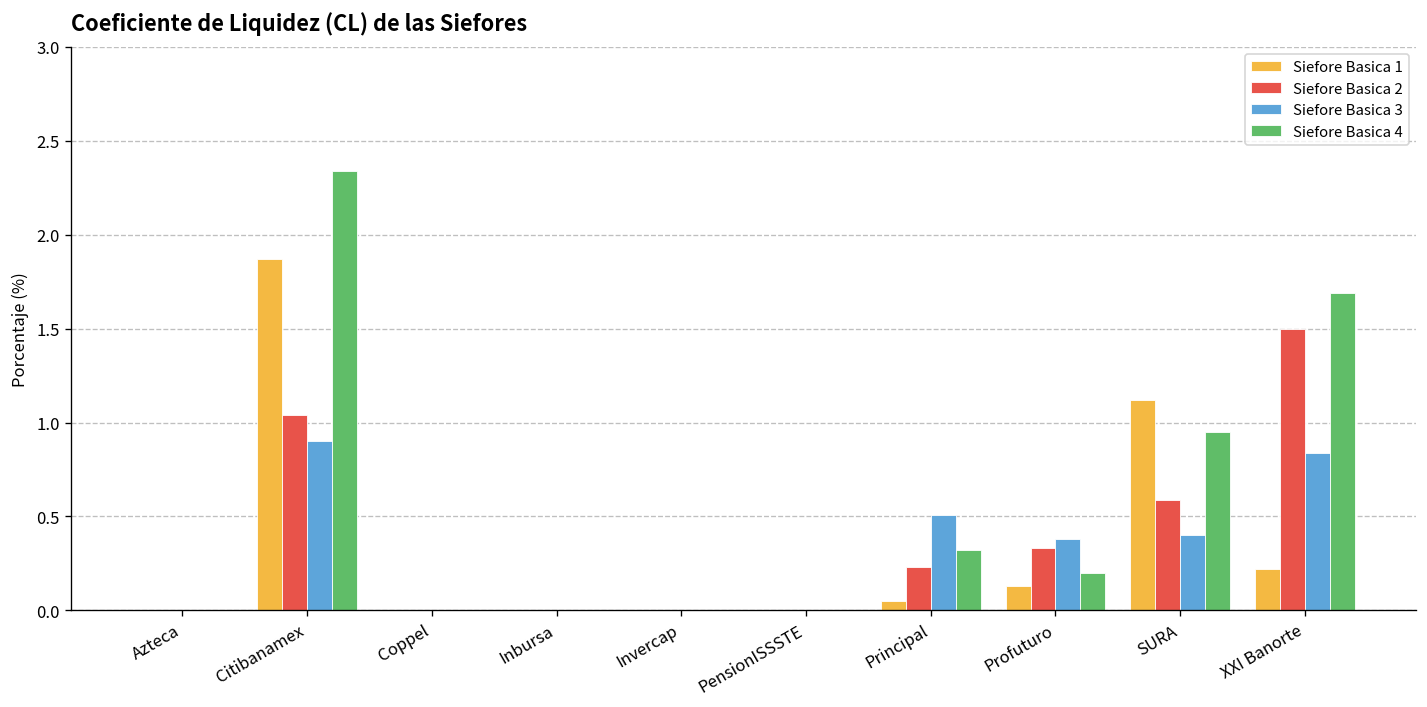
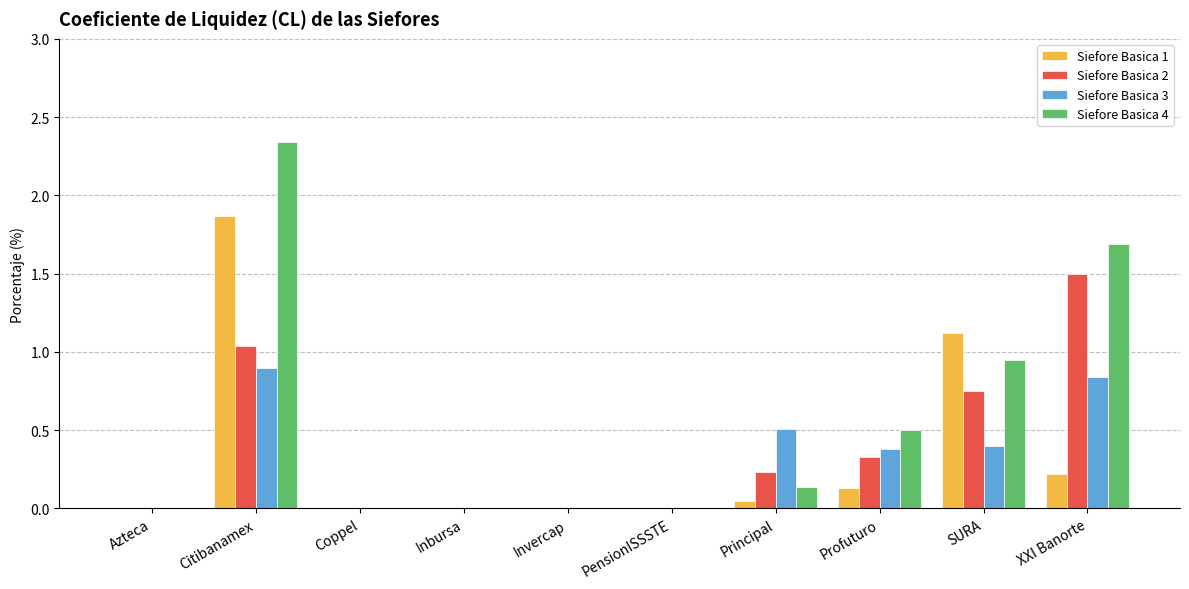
Siefore Basica 4, Principal: 0.32 -> 0.14
Siefore Basica 4, Profuturo: 0.2 -> 0.5
Siefore Basica 2, SURA: 0.59 -> 0.75
